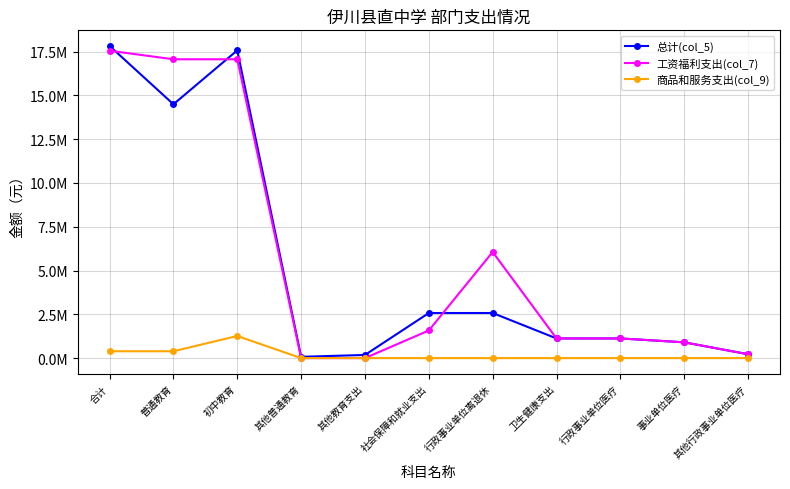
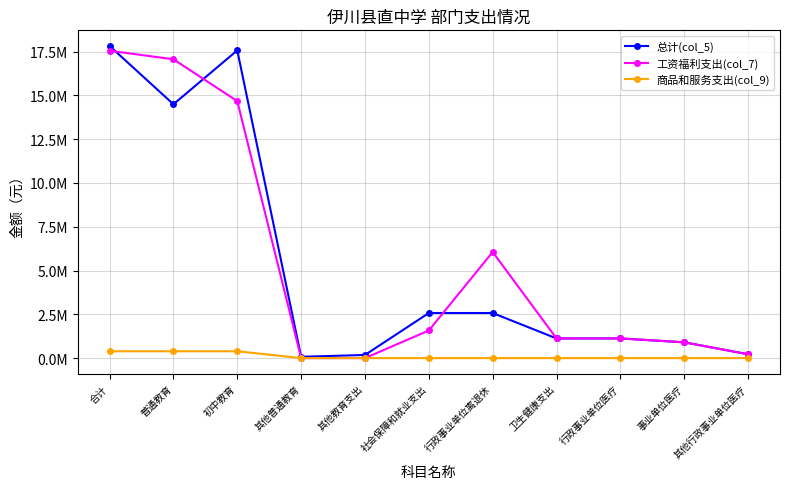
工资福利支出(col_7), 初中教育: 17100000 -> 14700000
商品和服务支出(col_9), 初中教育: 1300000 -> 400000
